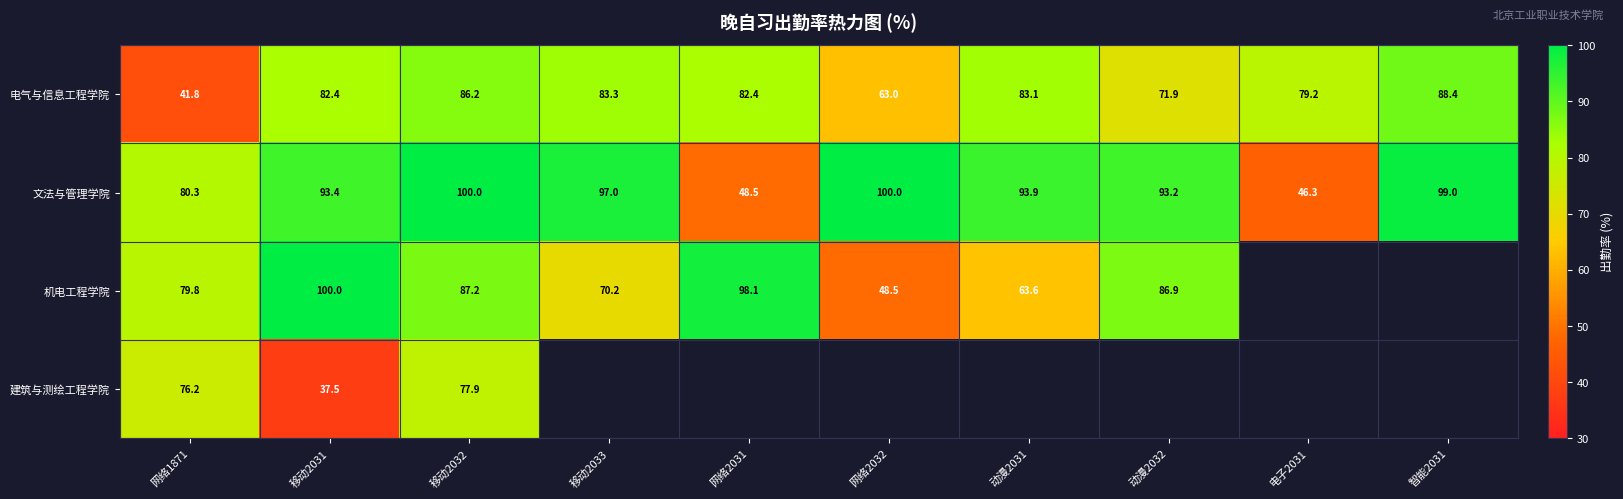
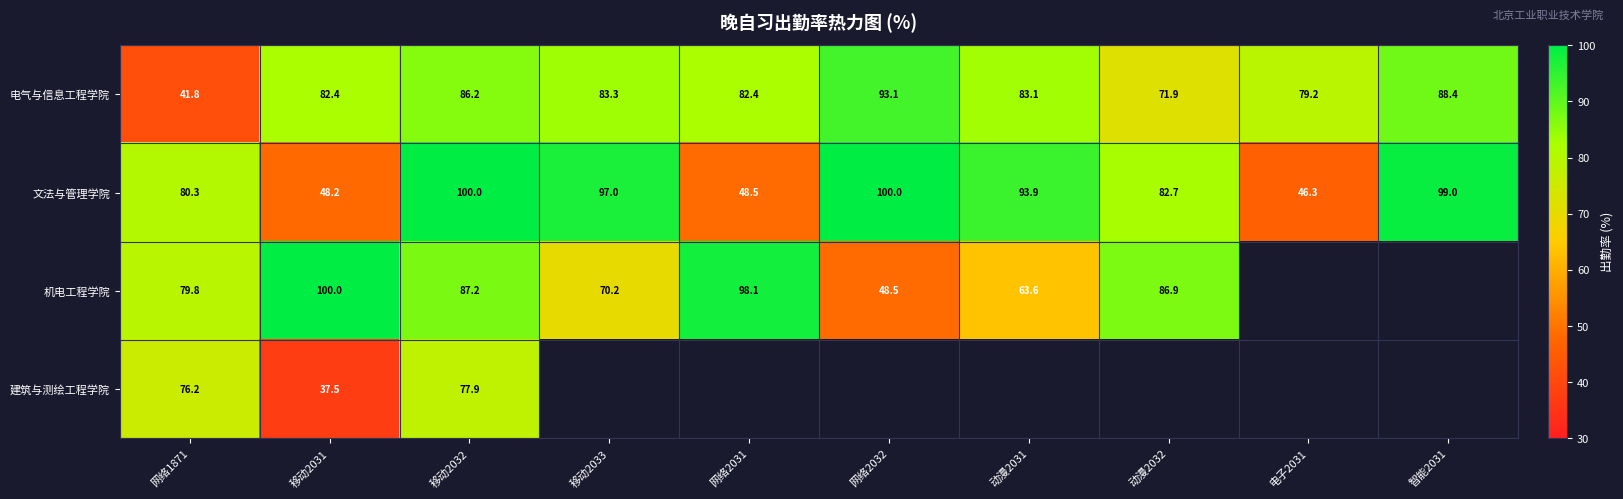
电气与信息工程学院, 网络2032: 63.0 -> 93.1
文法与管理学院, 移动2031: 93.4 -> 48.2
文法与管理学院, 动漫2032: 93.2 -> 82.7
